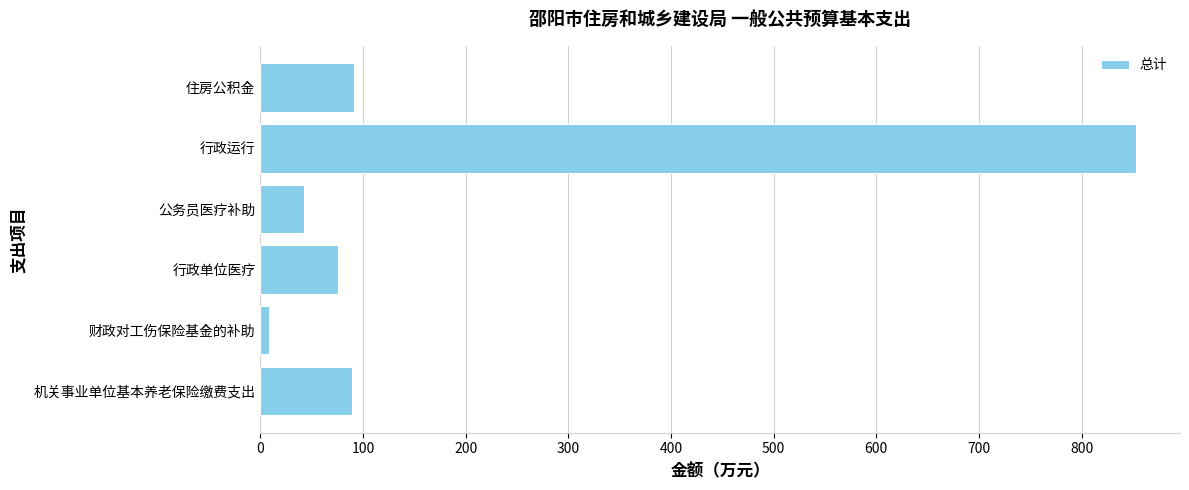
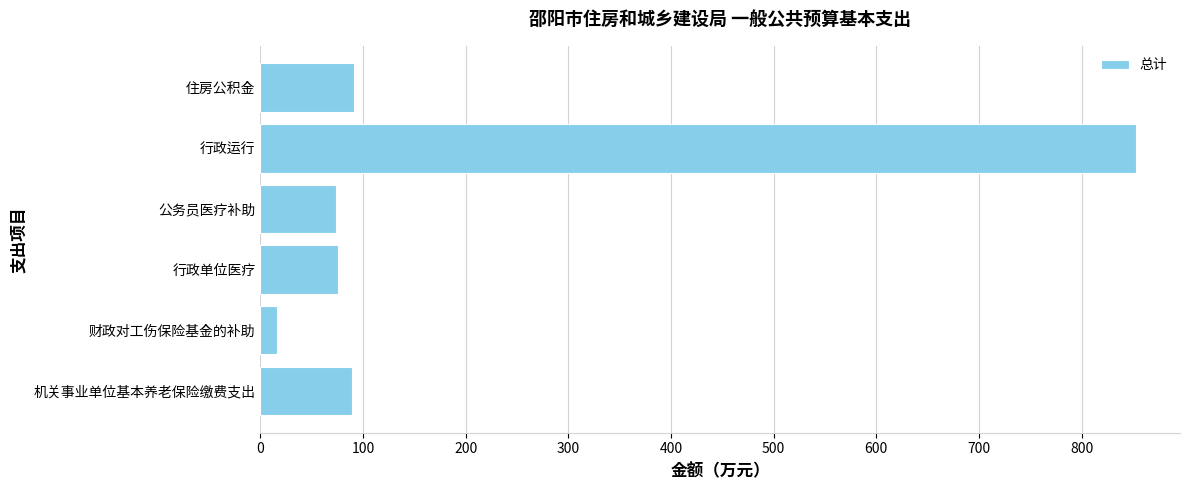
公务员医疗补助: 42 -> 74
财政对工伤保险基金的补助: 8 -> 16
